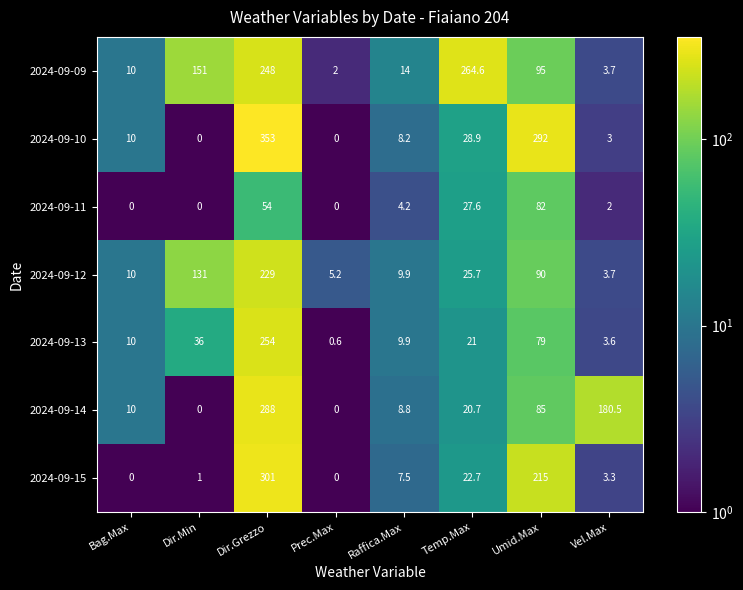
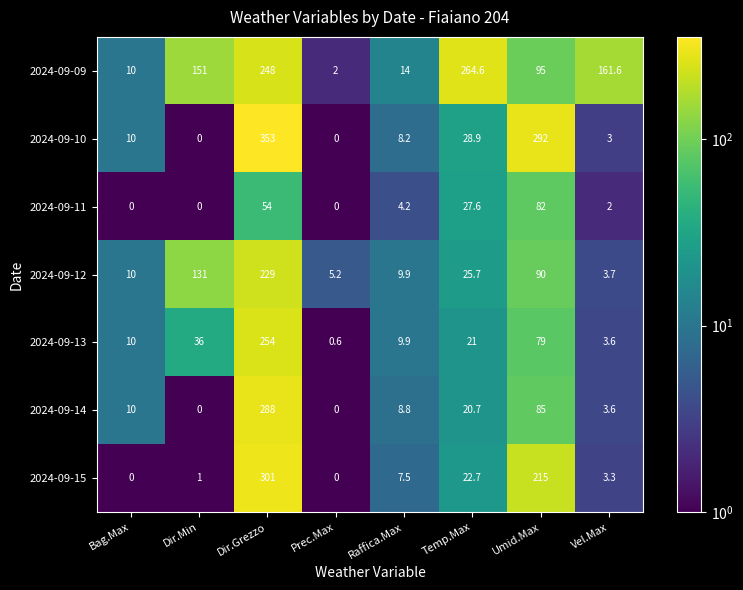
2024-09-09, Vel.Max: 3.7 -> 161.6
2024-09-14, Vel.Max: 180.5 -> 3.6
